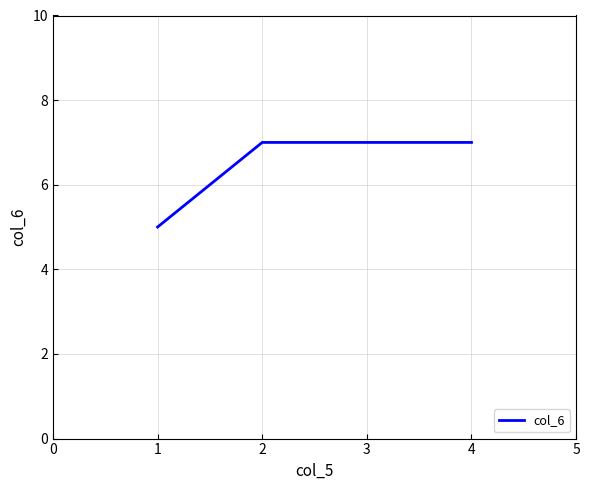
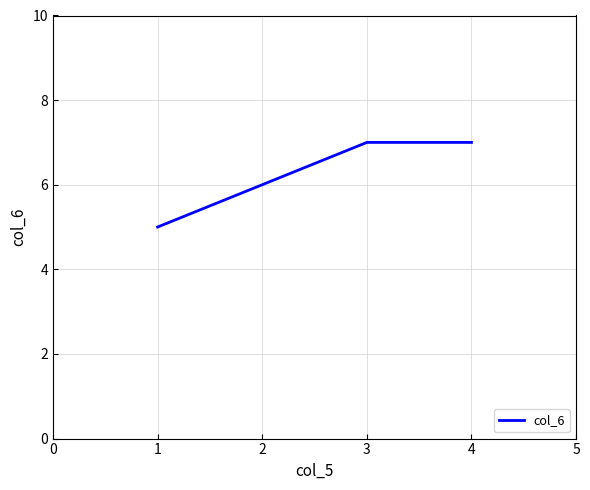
2: 7 -> 6
